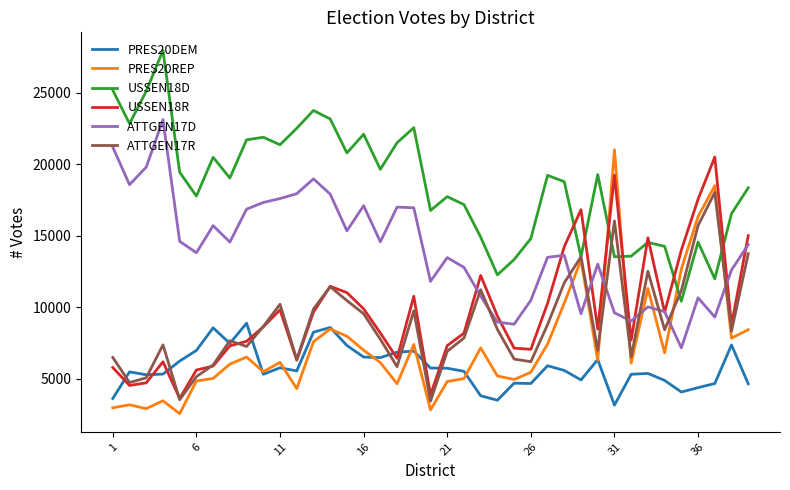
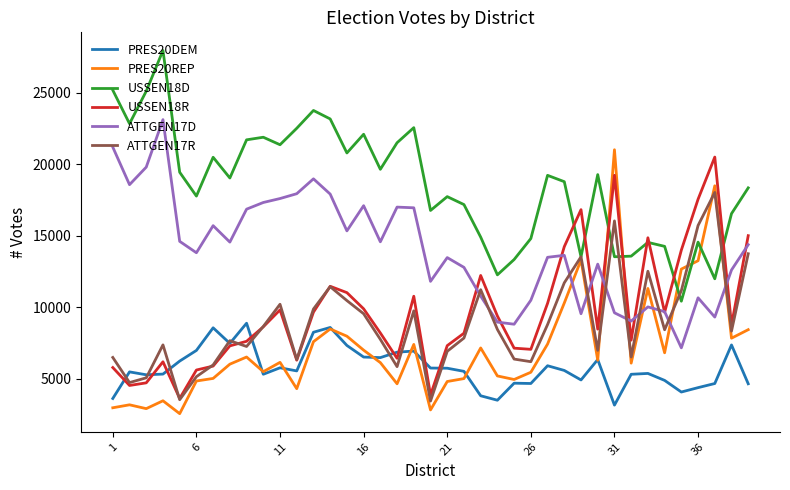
PRES20REP, 36: 16300 -> 13300
